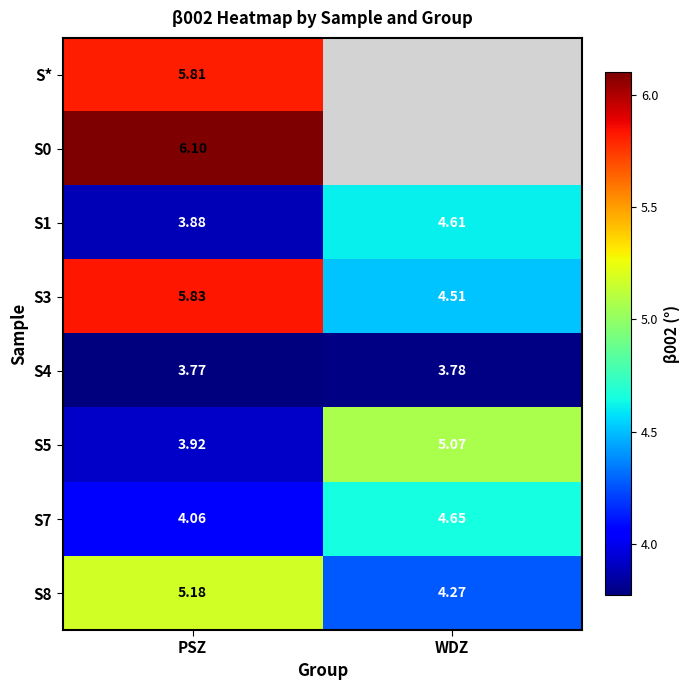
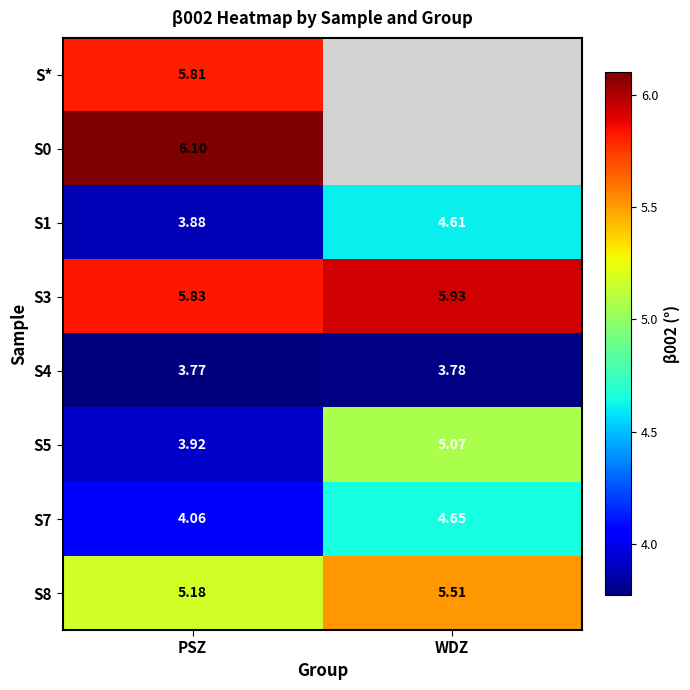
S3, WDZ: 4.51 -> 5.93
S8, WDZ: 4.27 -> 5.51
